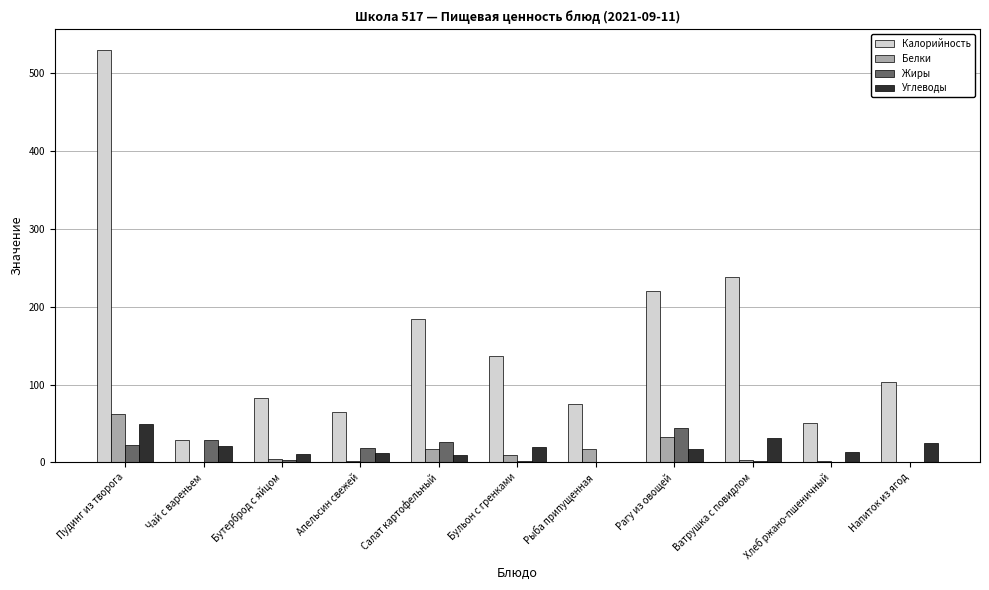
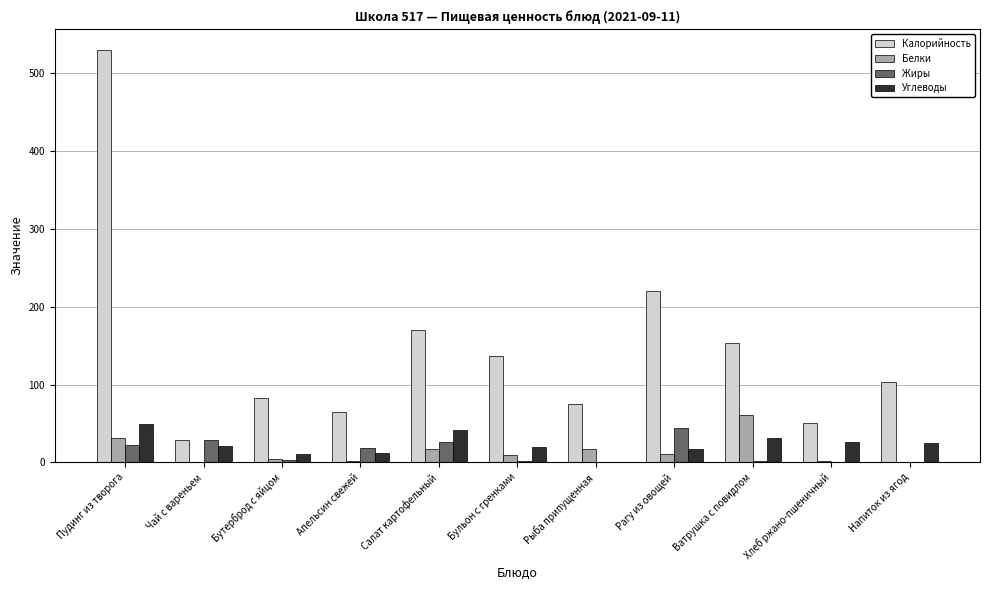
Белки, Пудинг из творога: 60 -> 30
Калорийность, Салат картофельный: 180 -> 170
Углеводы, Салат картофельный: 10 -> 40
Белки, Рагу из овощей: 30 -> 10
Калорийность, Ватрушка с повидлом: 240 -> 150
Белки, Ватрушка с повидлом: 0 -> 60
Углеводы, Хлеб ржано-пшеничный: 10 -> 30
